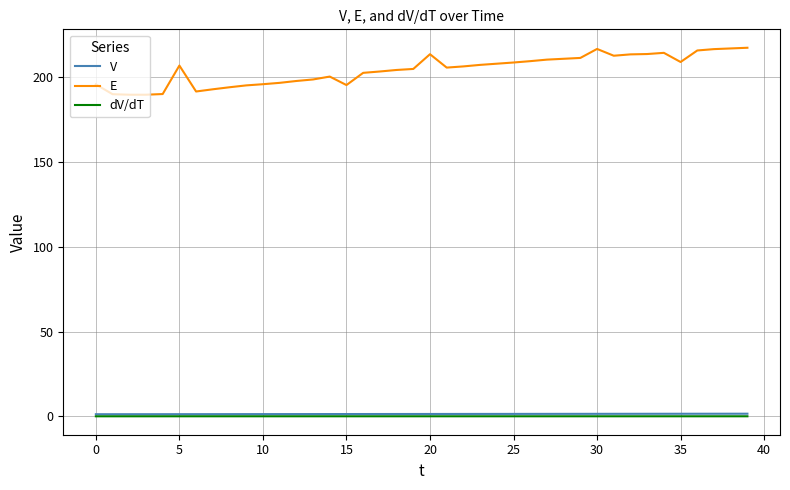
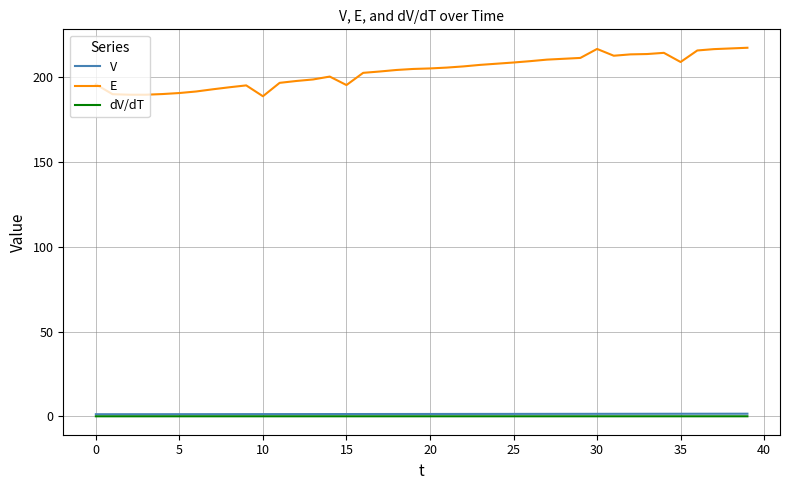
E, 5: 207 -> 191
E, 10: 196 -> 189
E, 20: 214 -> 205
